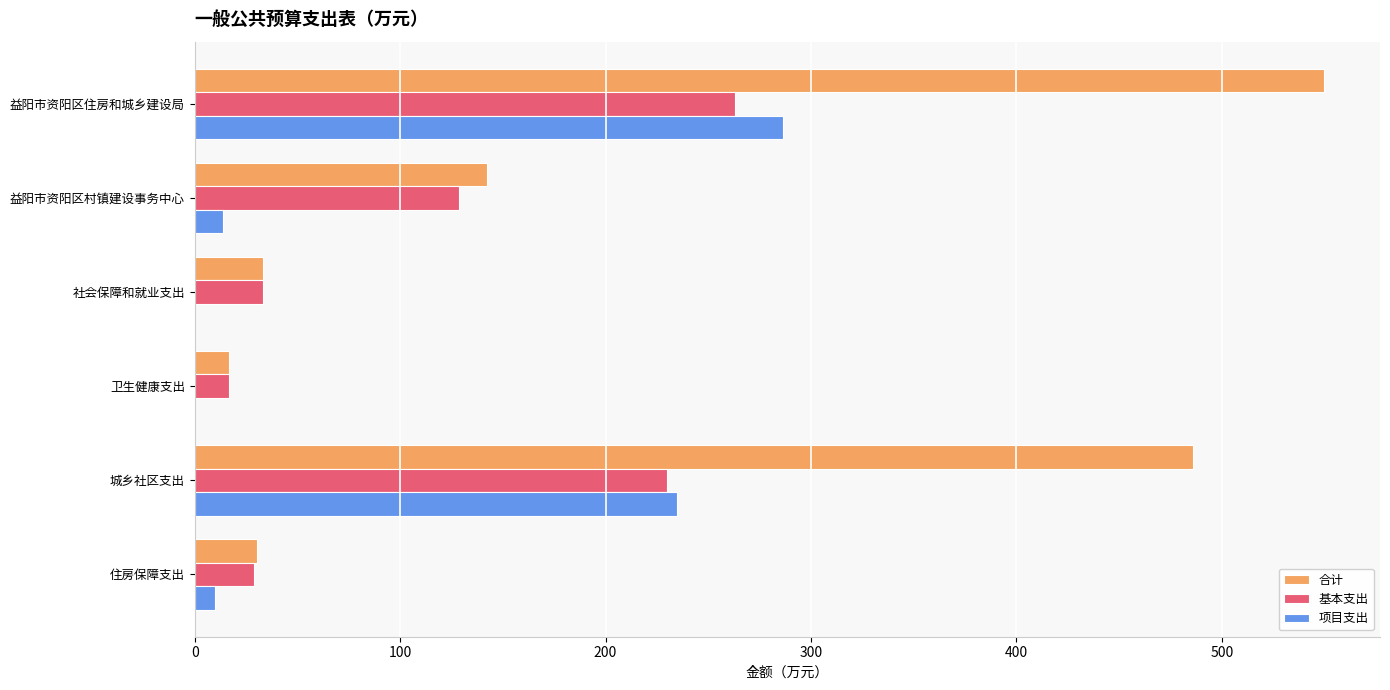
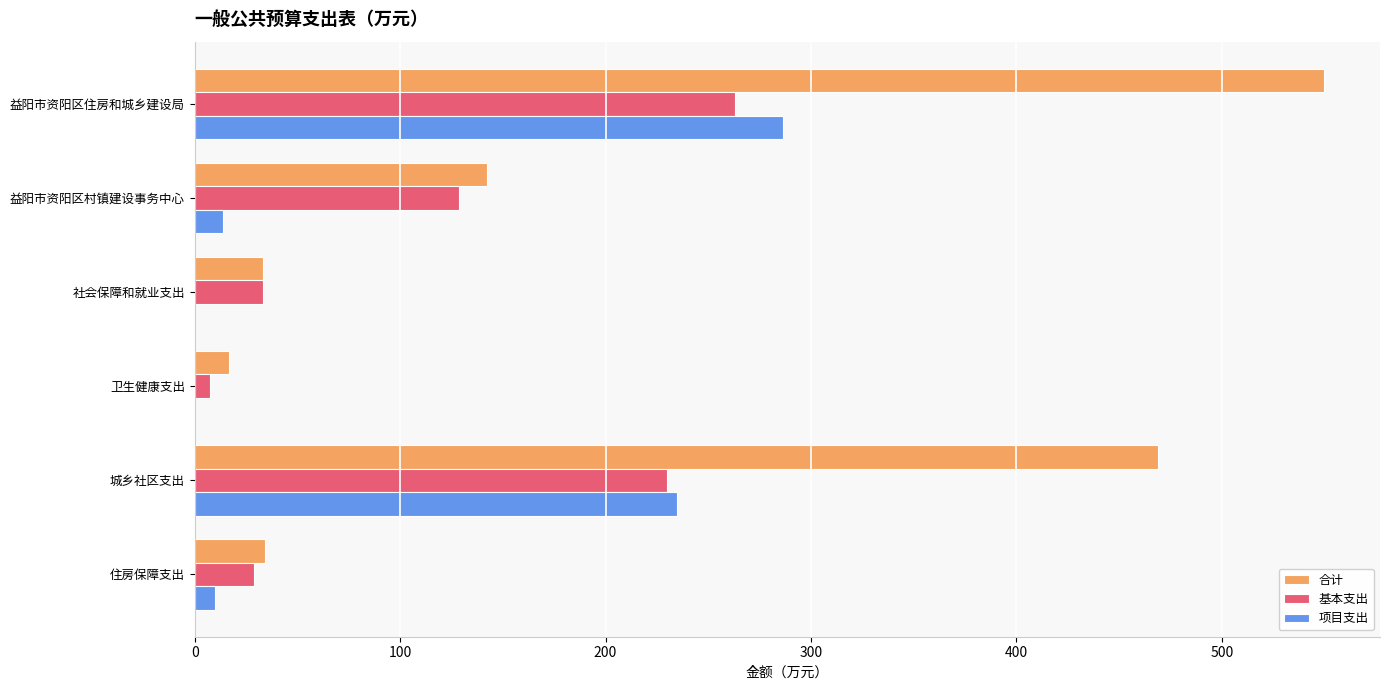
基本支出, 卫生健康支出: 17 -> 8
合计, 城乡社区支出: 486 -> 469
合计, 住房保障支出: 30 -> 34
